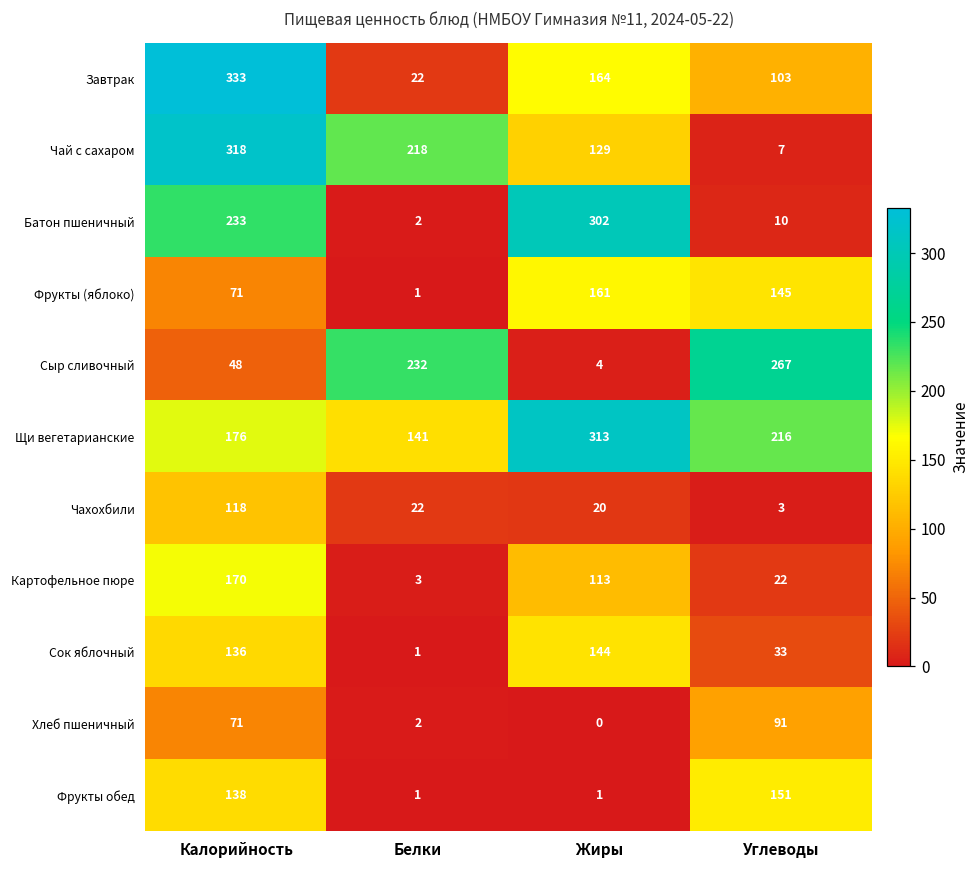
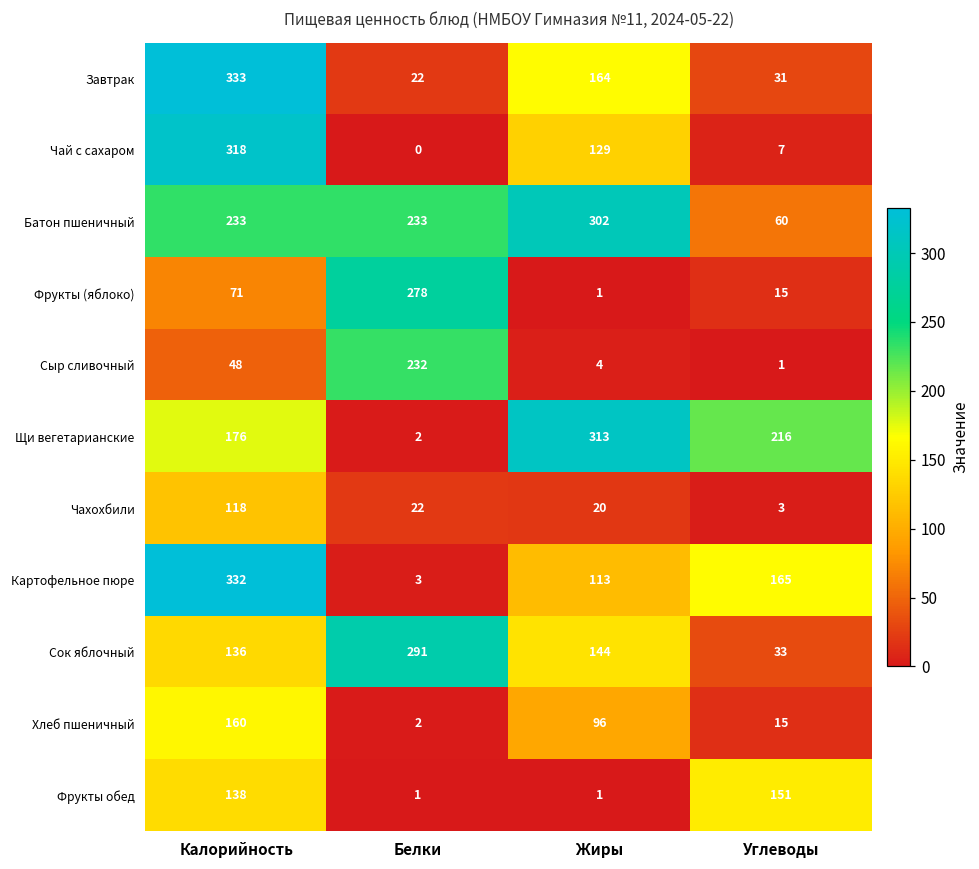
Завтрак, Углеводы: 103 -> 31
Чай с сахаром, Белки: 218 -> 0
Батон пшеничный, Белки: 2 -> 233
Батон пшеничный, Углеводы: 10 -> 60
Фрукты (яблоко), Белки: 1 -> 278
Фрукты (яблоко), Жиры: 161 -> 1
Фрукты (яблоко), Углеводы: 145 -> 15
Сыр сливочный, Углеводы: 267 -> 1
Щи вегетарианские, Белки: 141 -> 2
Картофельное пюре, Калорийность: 170 -> 332
Картофельное пюре, Углеводы: 22 -> 165
Сок яблочный, Белки: 1 -> 291
Хлеб пшеничный, Калорийность: 71 -> 160
Хлеб пшеничный, Жиры: 0 -> 96
Хлеб пшеничный, Углеводы: 91 -> 15
